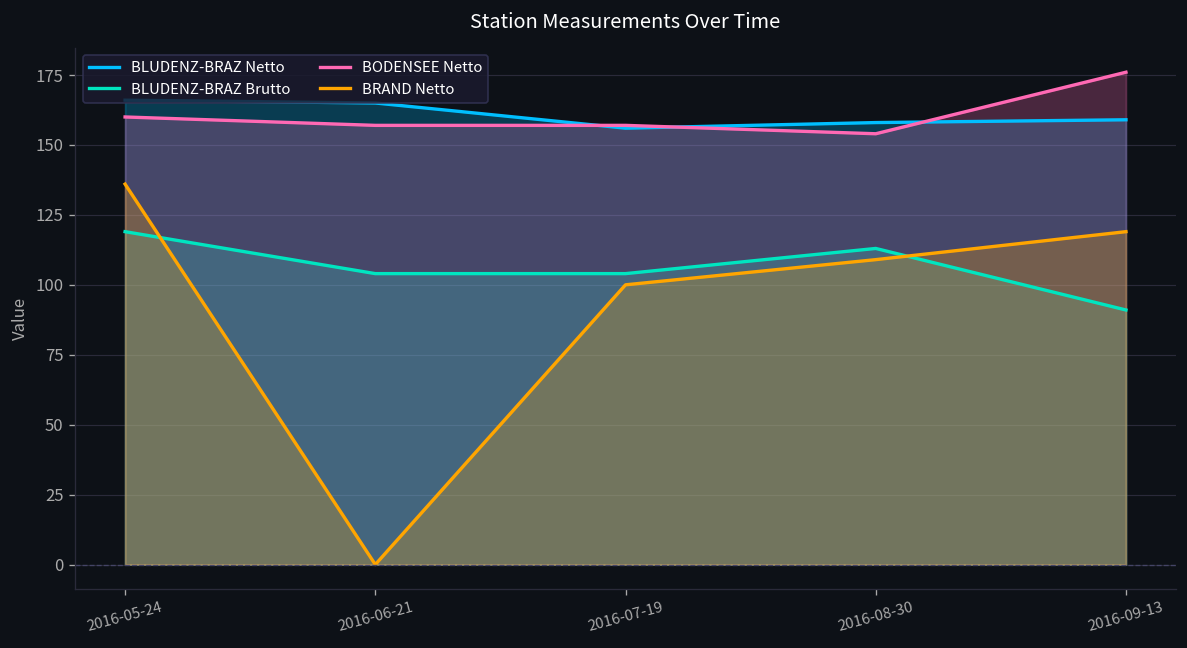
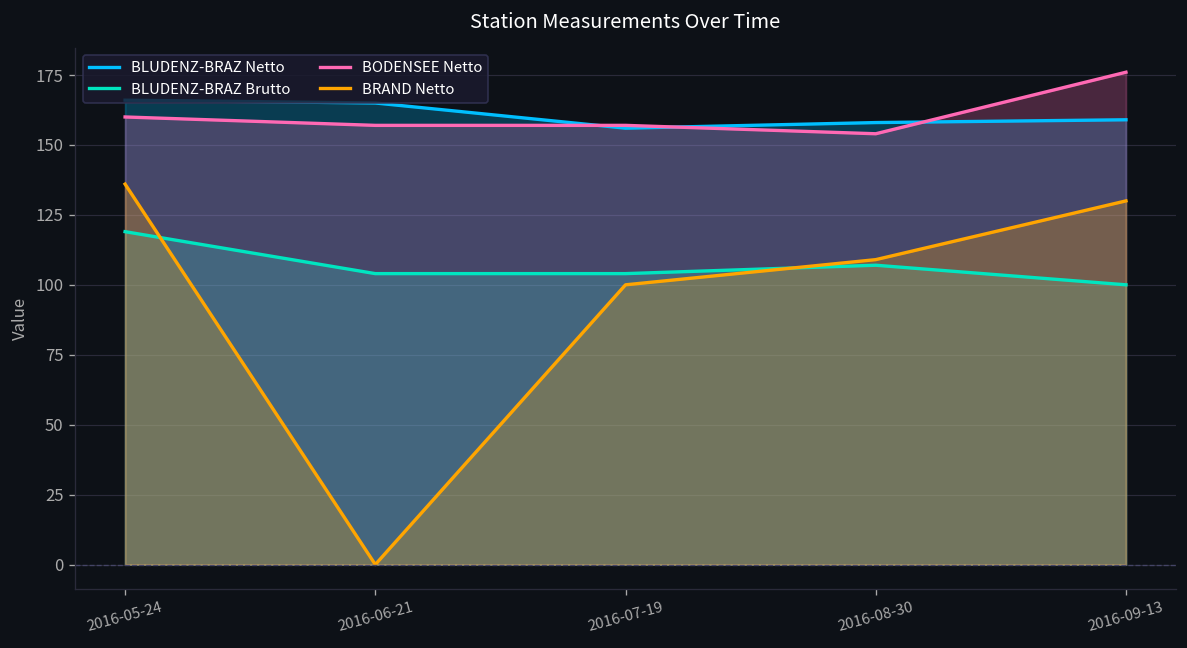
BLUDENZ-BRAZ Brutto, 2016-08-30: 113 -> 107
BLUDENZ-BRAZ Brutto, 2016-09-13: 91 -> 100
BRAND Netto, 2016-09-13: 119 -> 130
